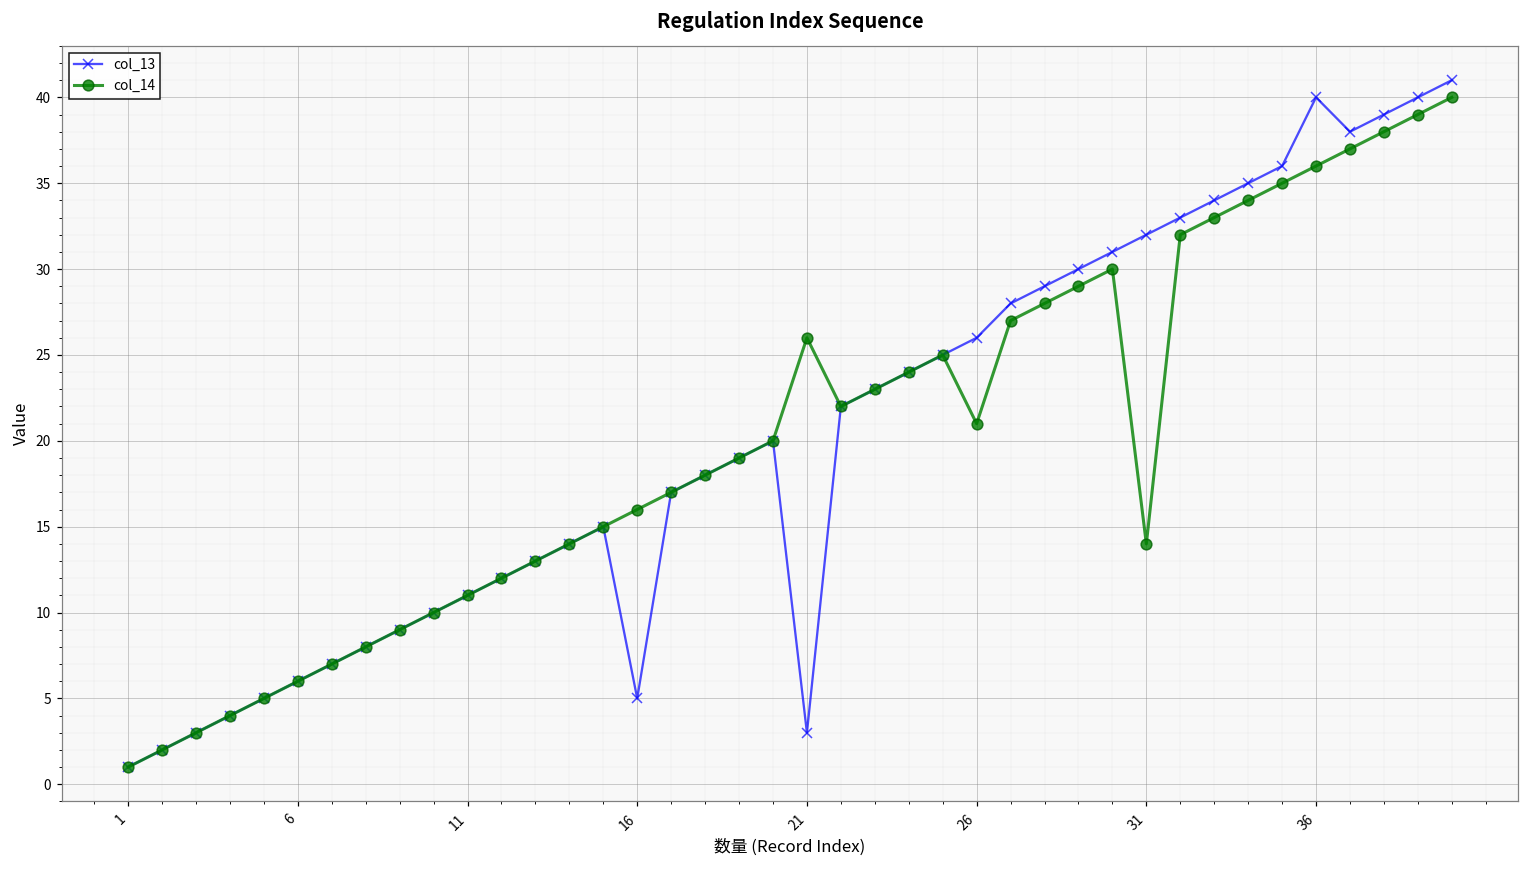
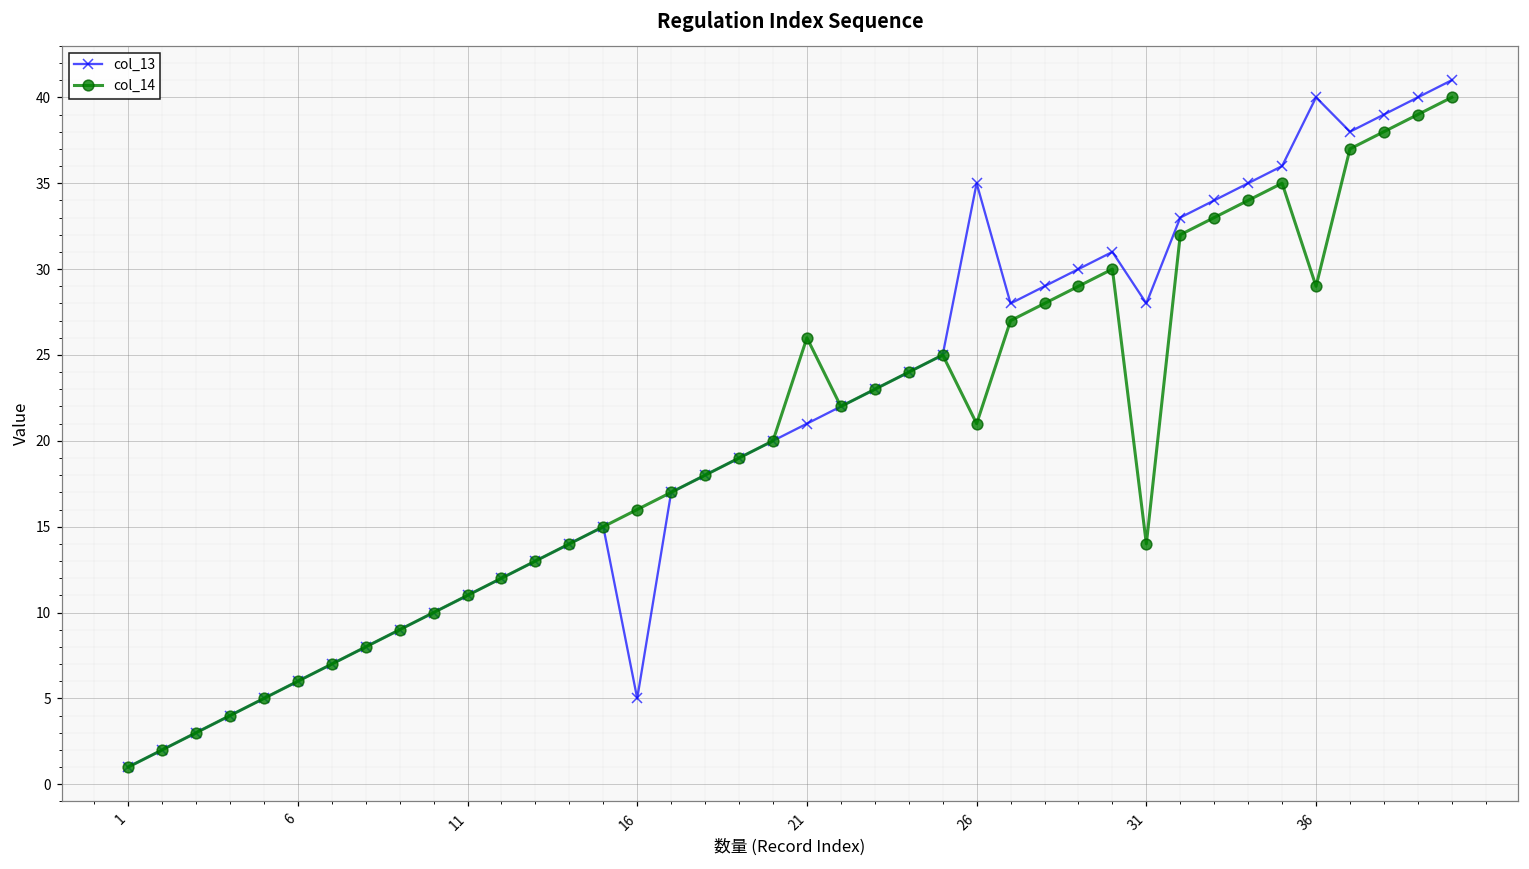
col_13, 21: 3 -> 21
col_13, 26: 26 -> 35
col_13, 31: 32 -> 28
col_14, 36: 36 -> 29
